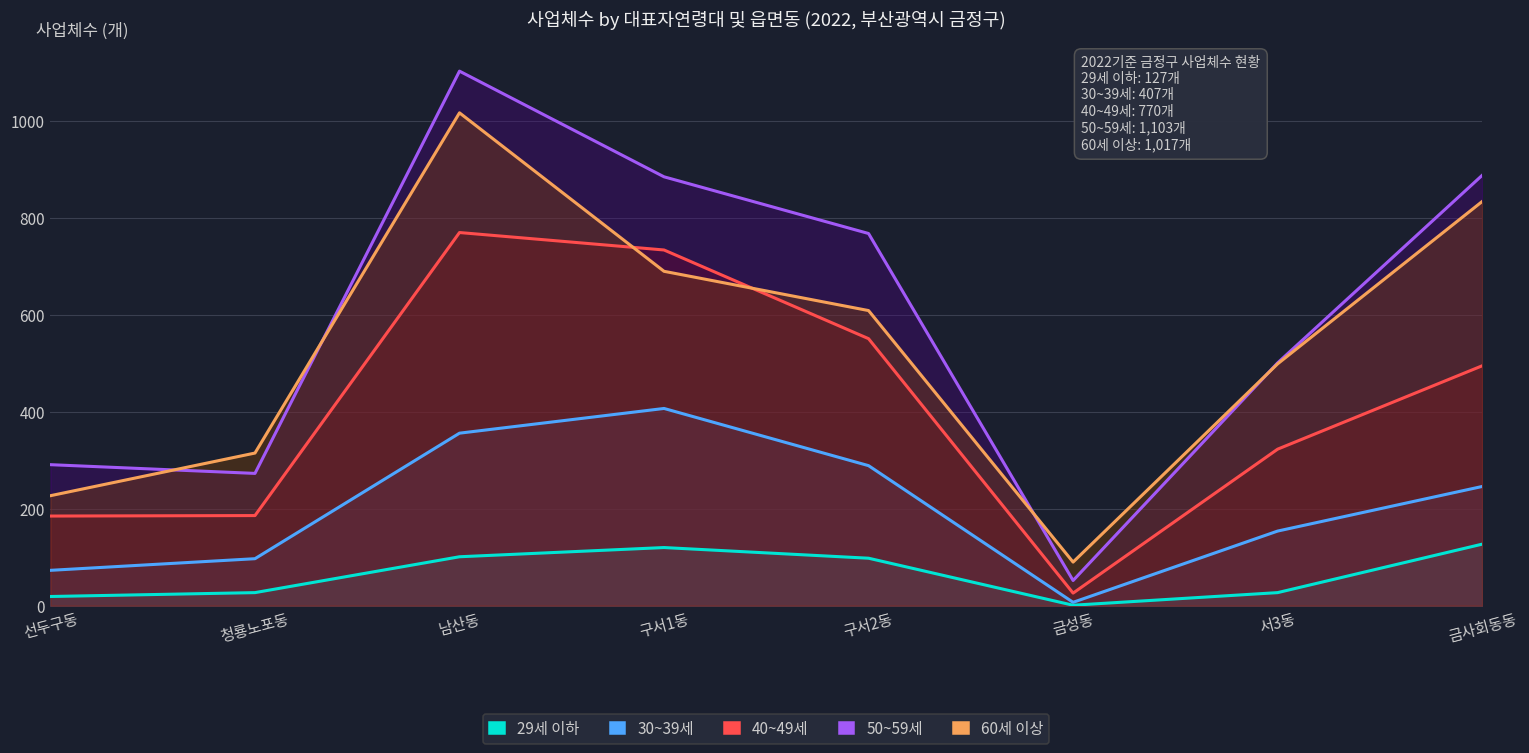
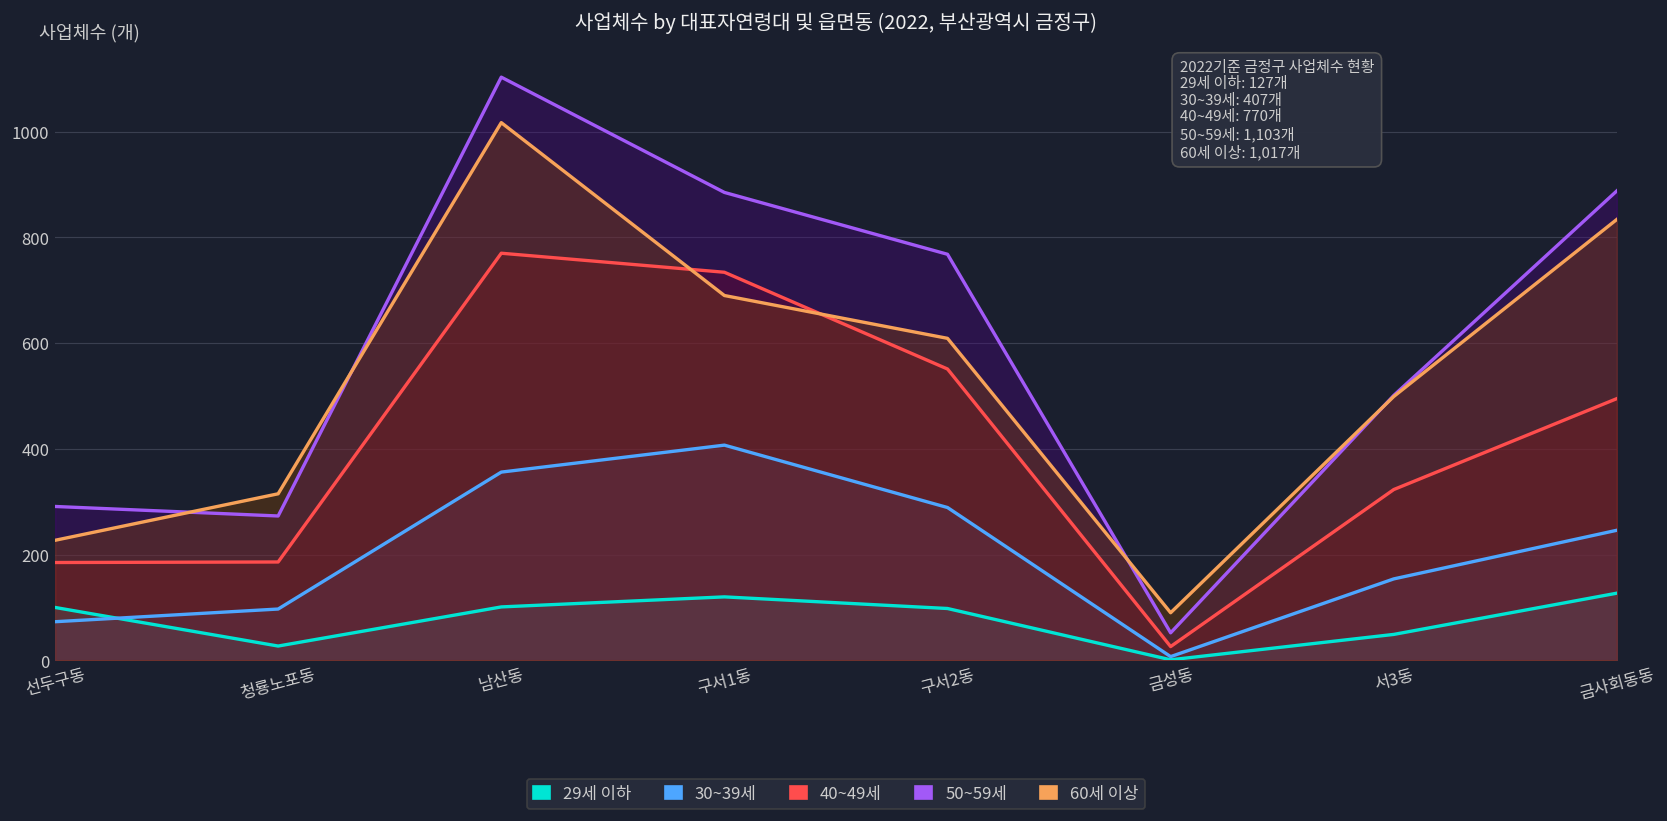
29세 이하, 선두구동: 20 -> 100
29세 이하, 서3동: 30 -> 50
